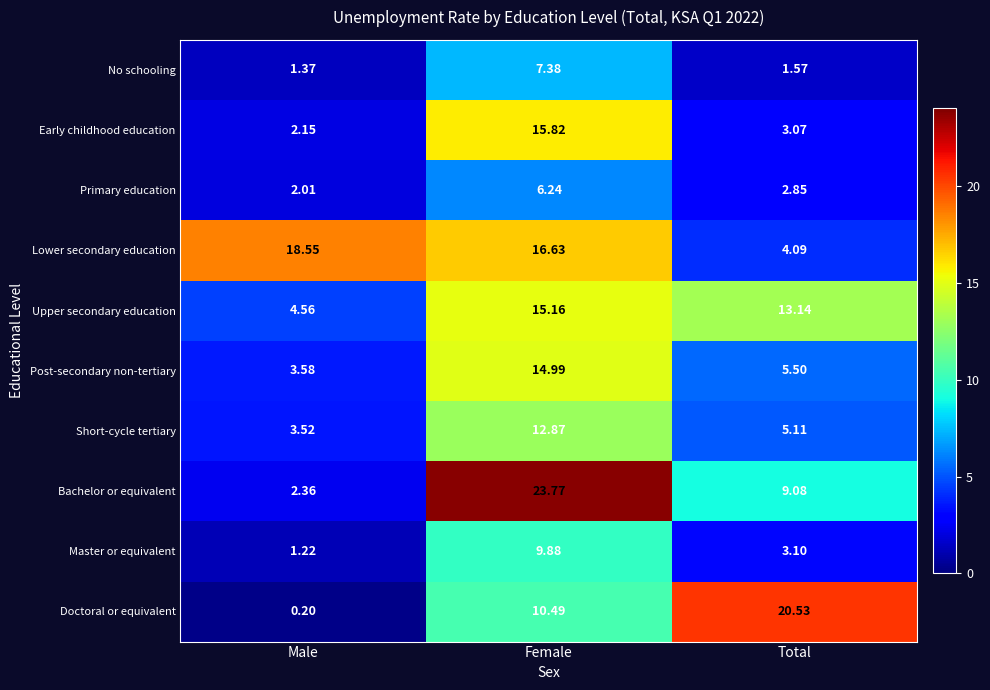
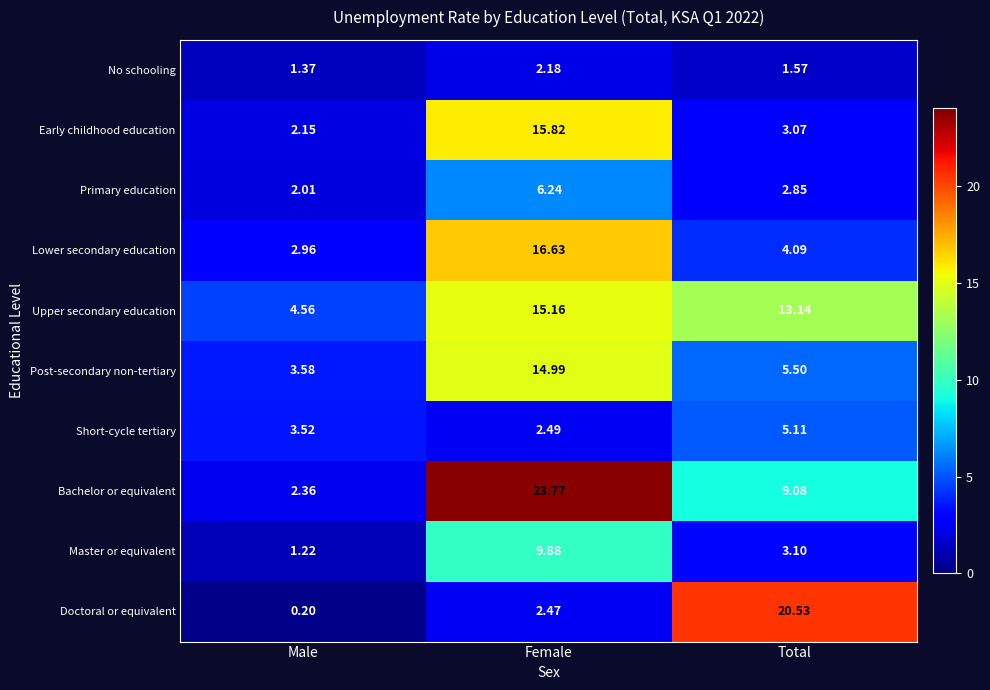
No schooling, Female: 7.38 -> 2.18
Lower secondary education, Male: 18.55 -> 2.96
Short-cycle tertiary, Female: 12.87 -> 2.49
Doctoral or equivalent, Female: 10.49 -> 2.47
